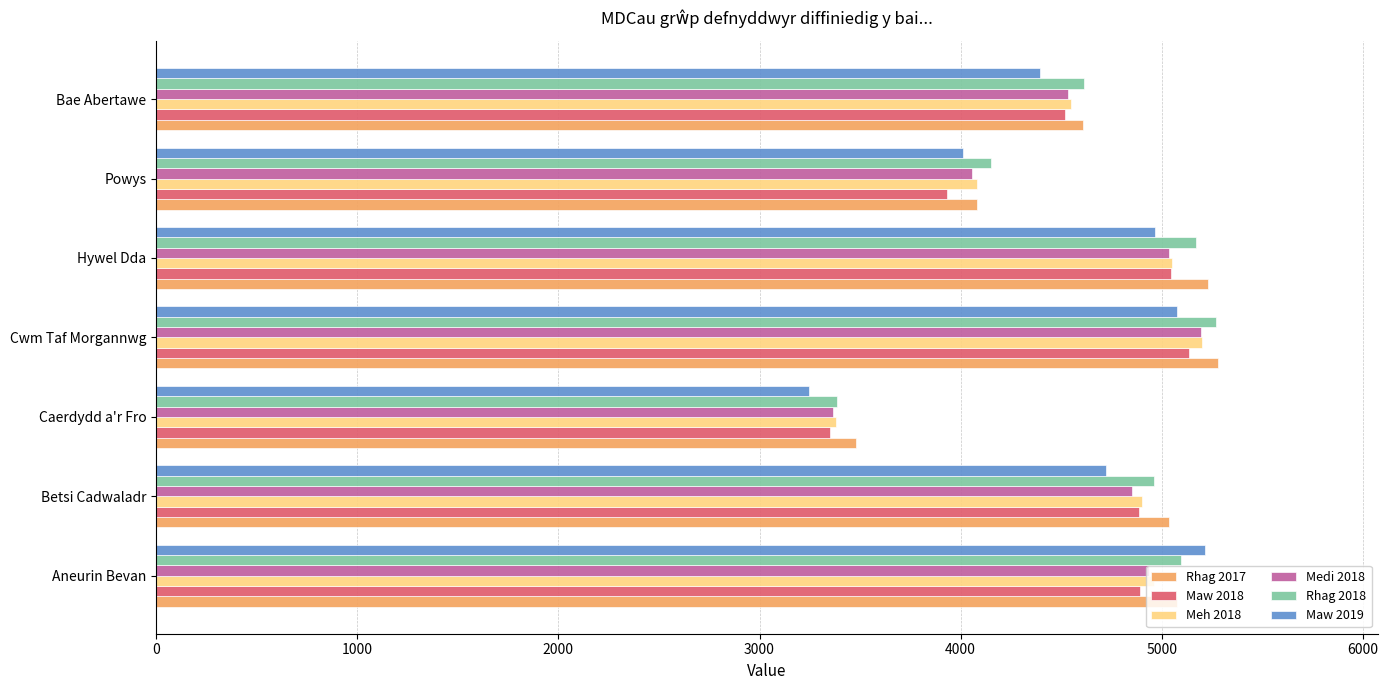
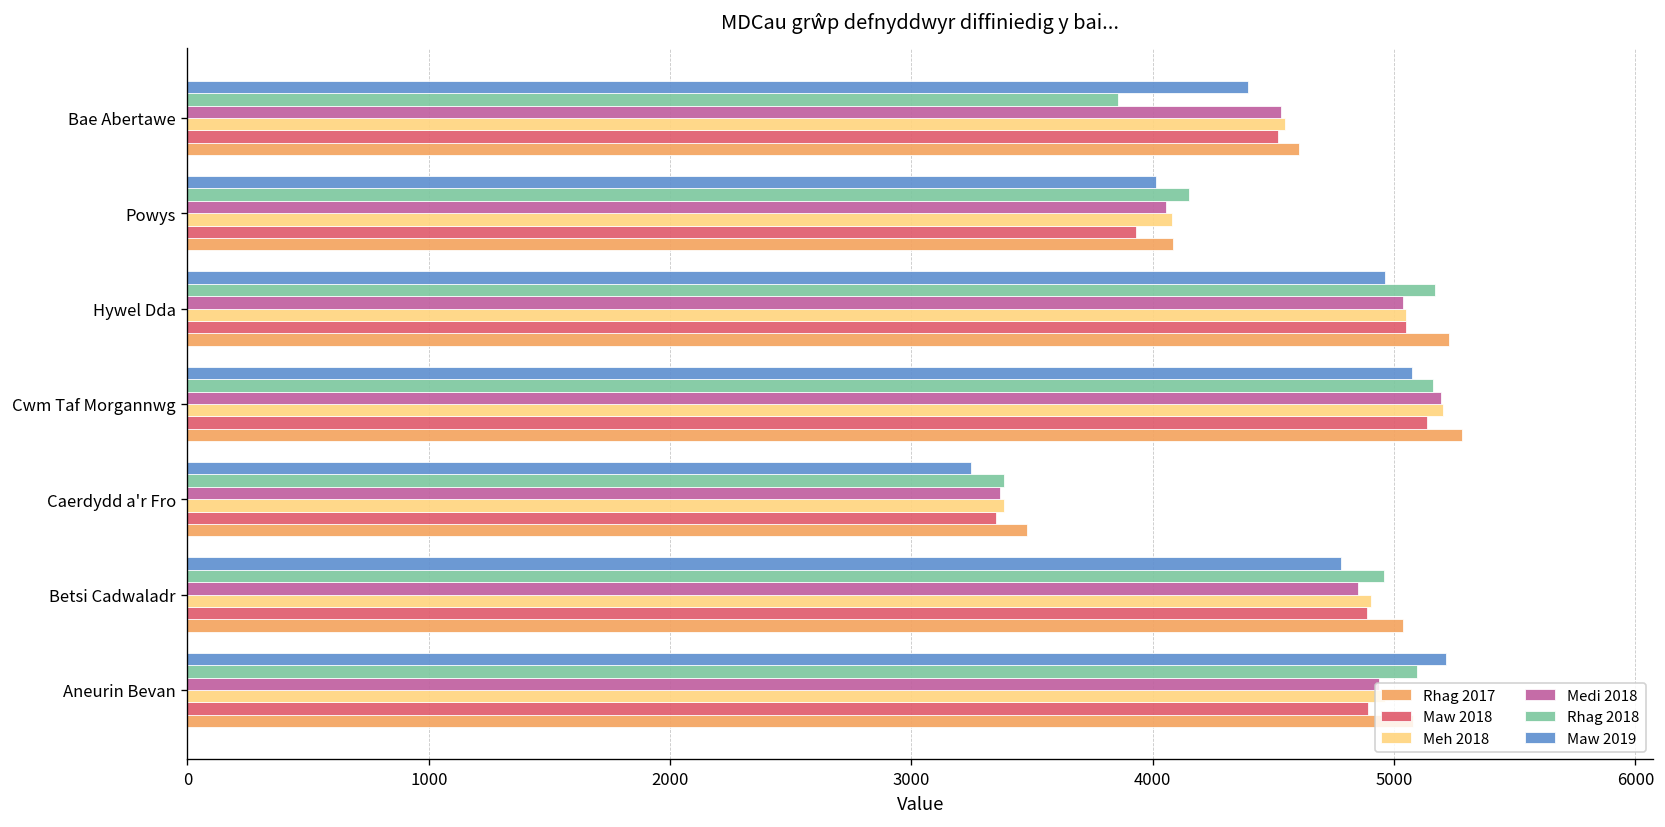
Rhag 2018, Bae Abertawe: 4610 -> 3860
Rhag 2018, Cwm Taf Morgannwg: 5270 -> 5160
Maw 2019, Betsi Cadwaladr: 4720 -> 4780
